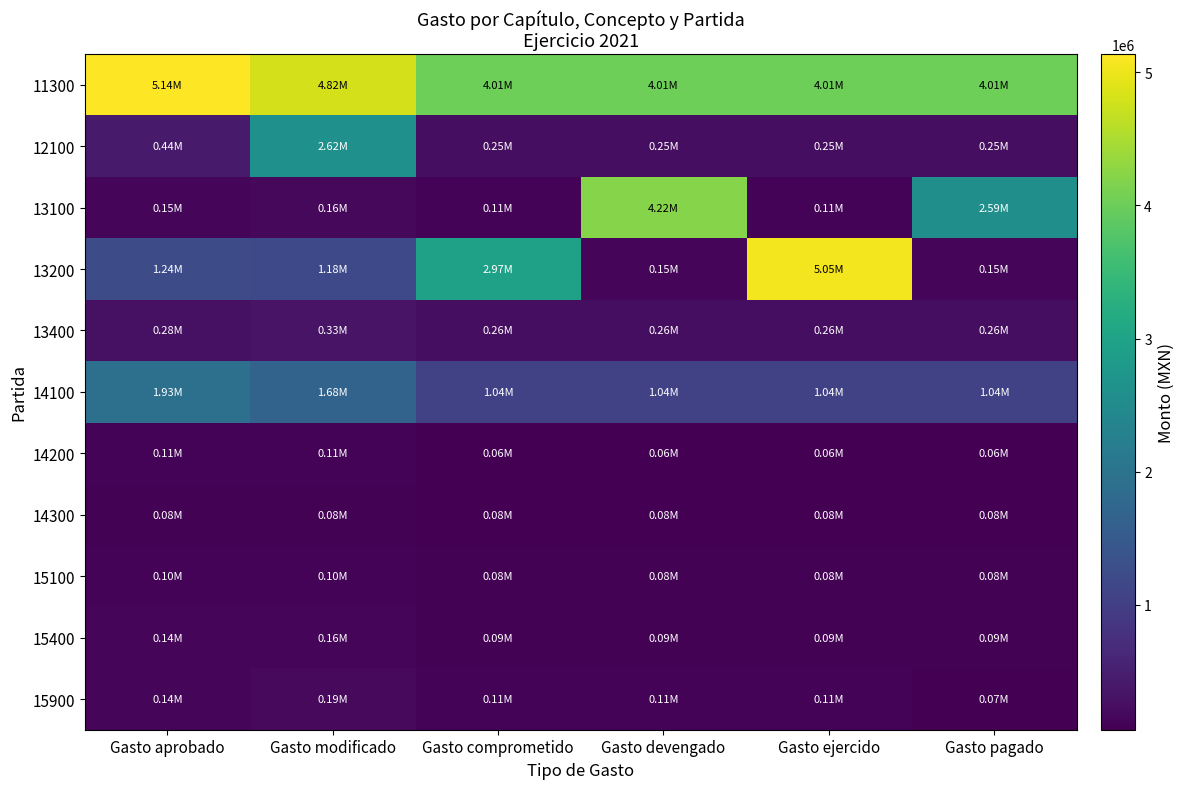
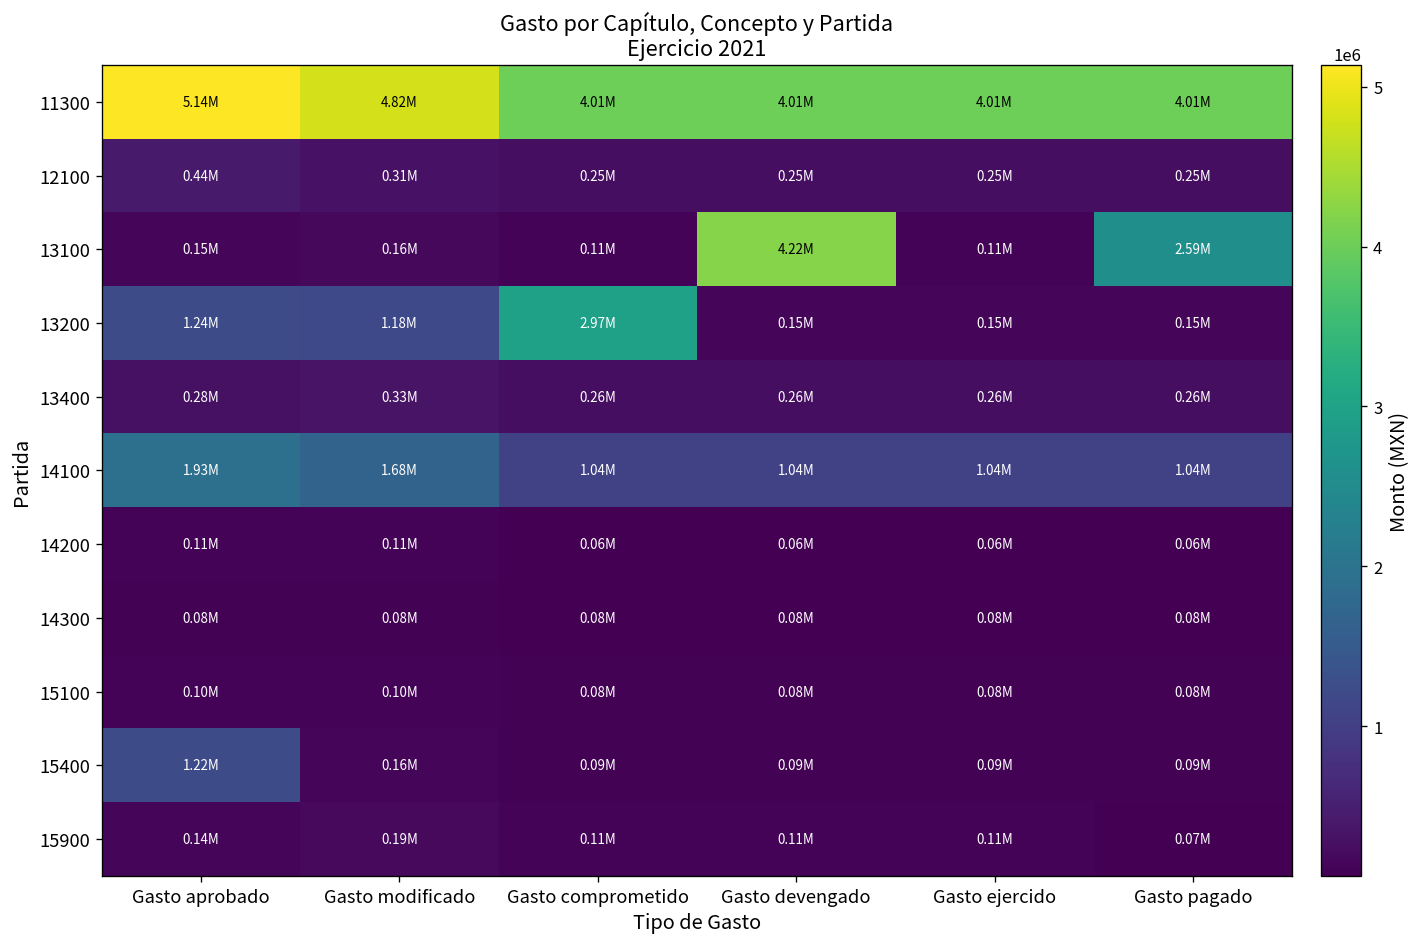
12100, Gasto modificado: 2.62M -> 0.31M
13200, Gasto ejercido: 5.05M -> 0.15M
15400, Gasto aprobado: 0.14M -> 1.22M
